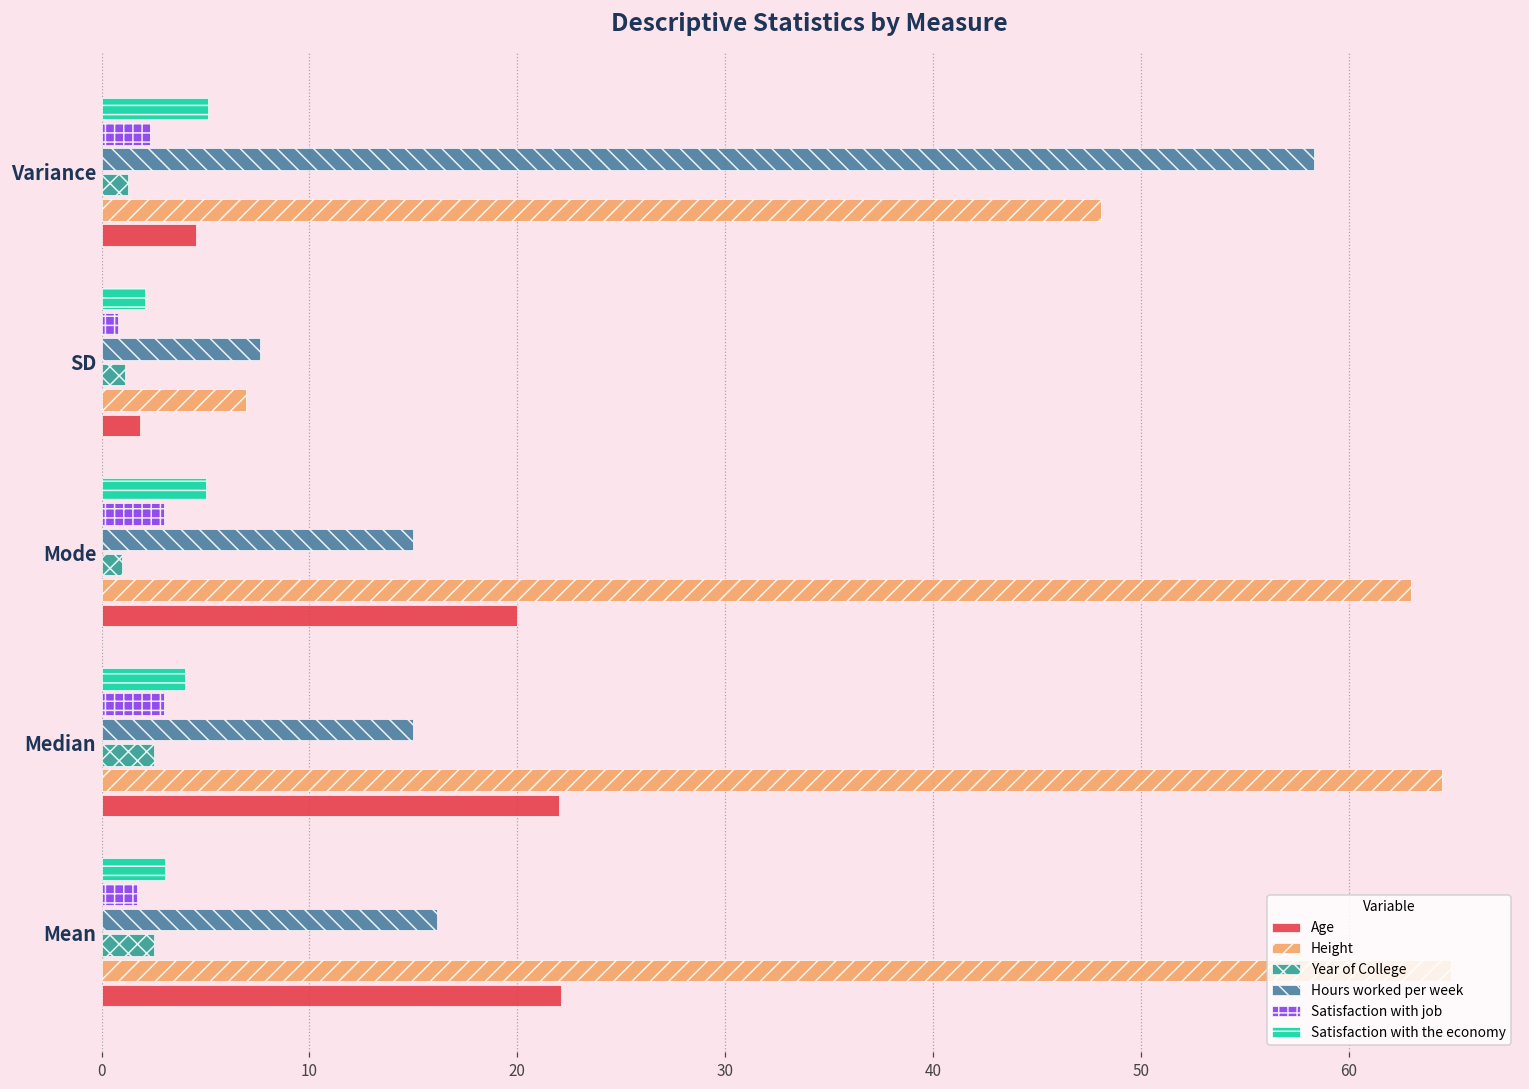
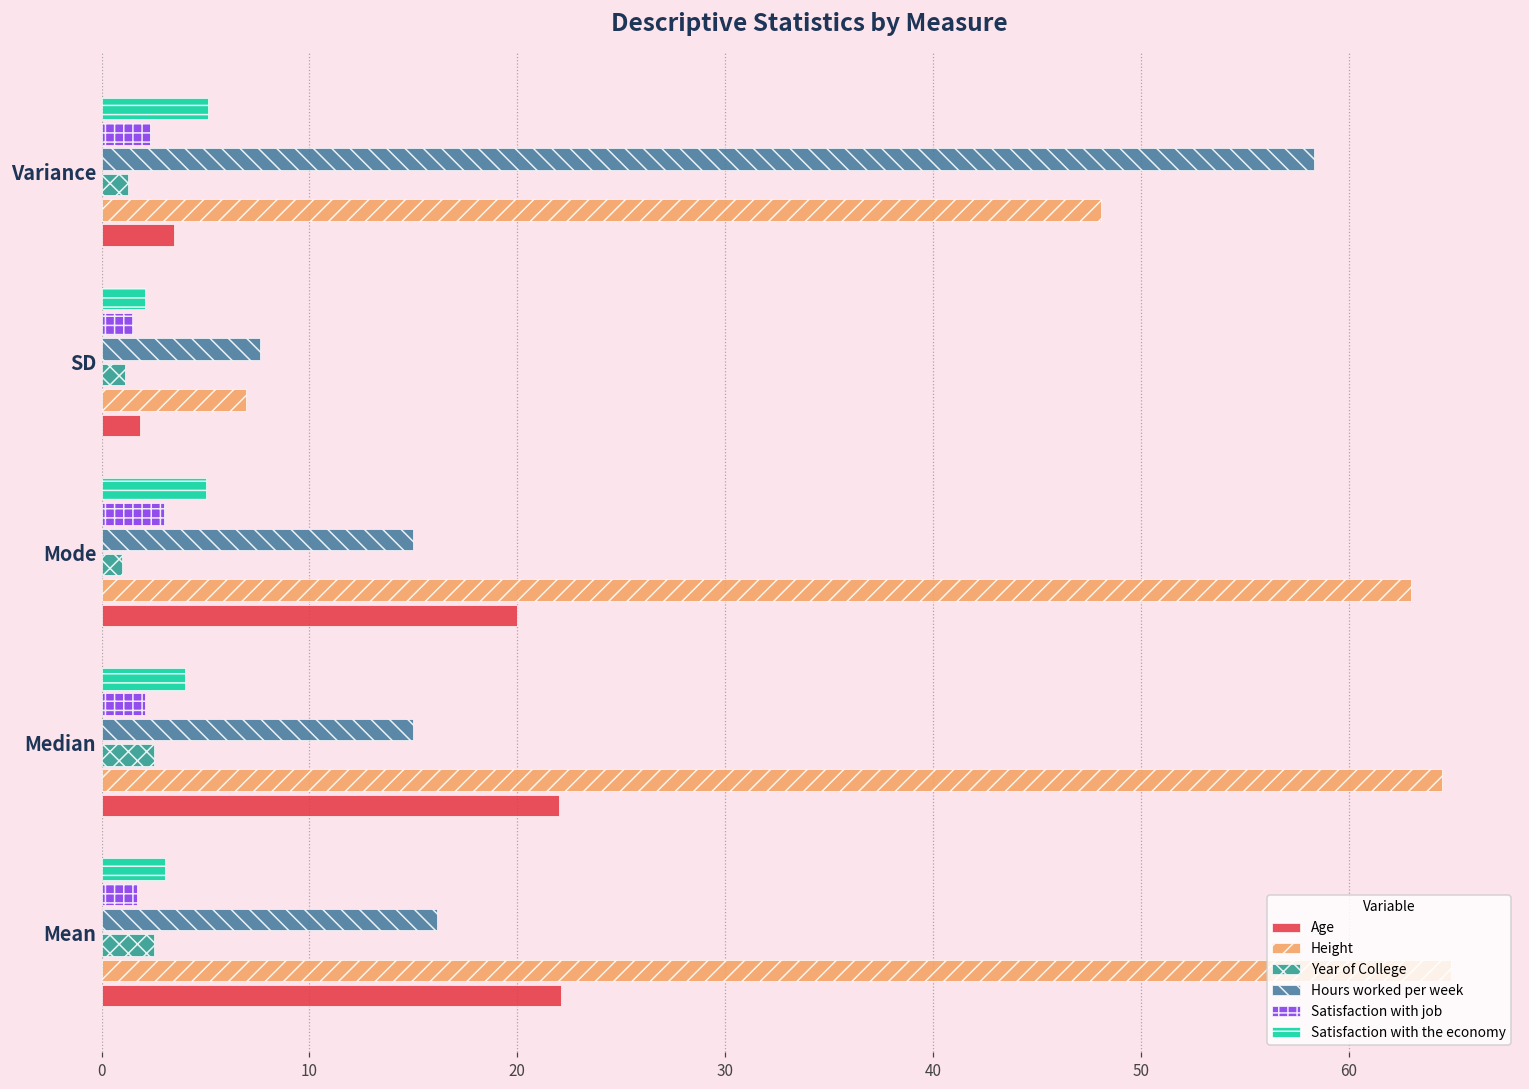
Age, Variance: 4.5 -> 3.5
Satisfaction with job, SD: 0.8 -> 1.5
Satisfaction with job, Median: 3.0 -> 2.1
